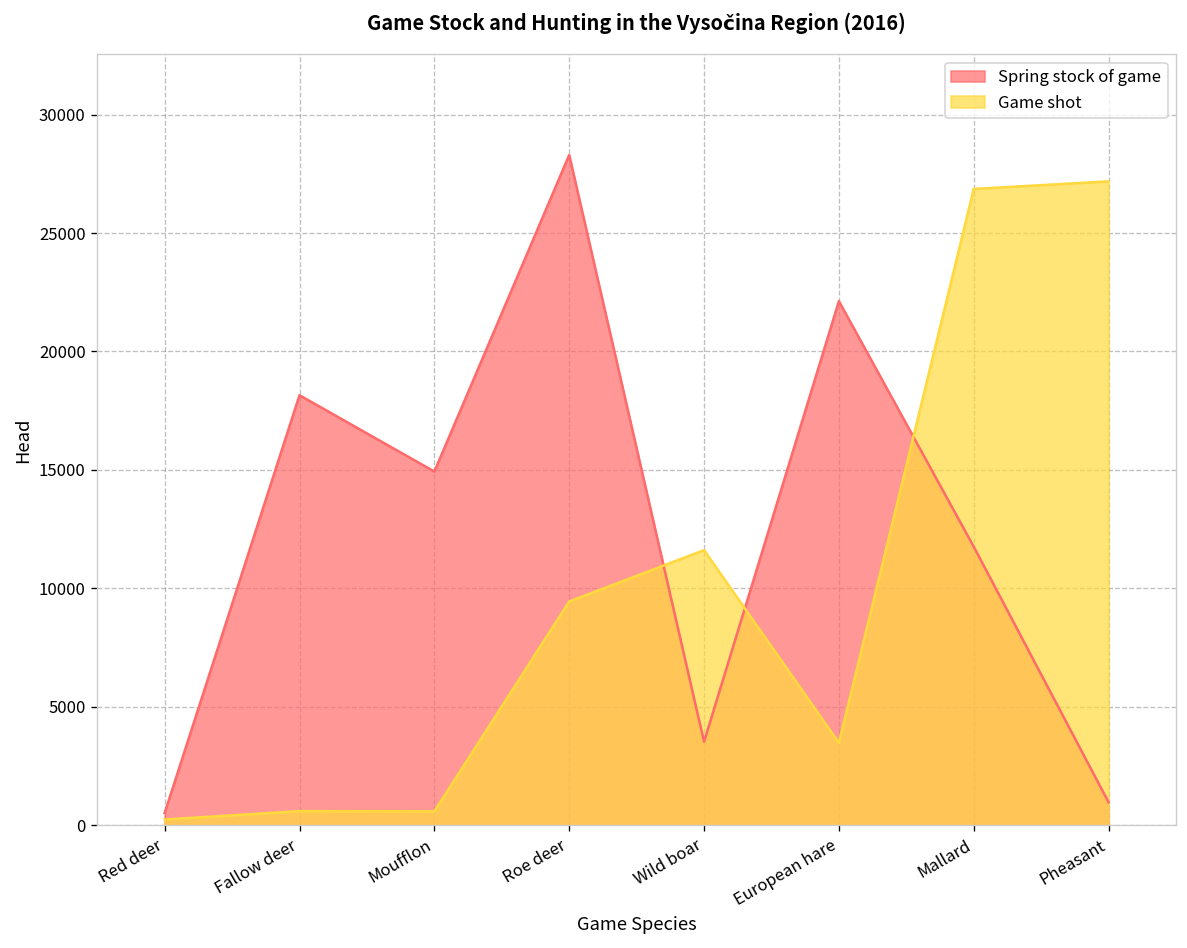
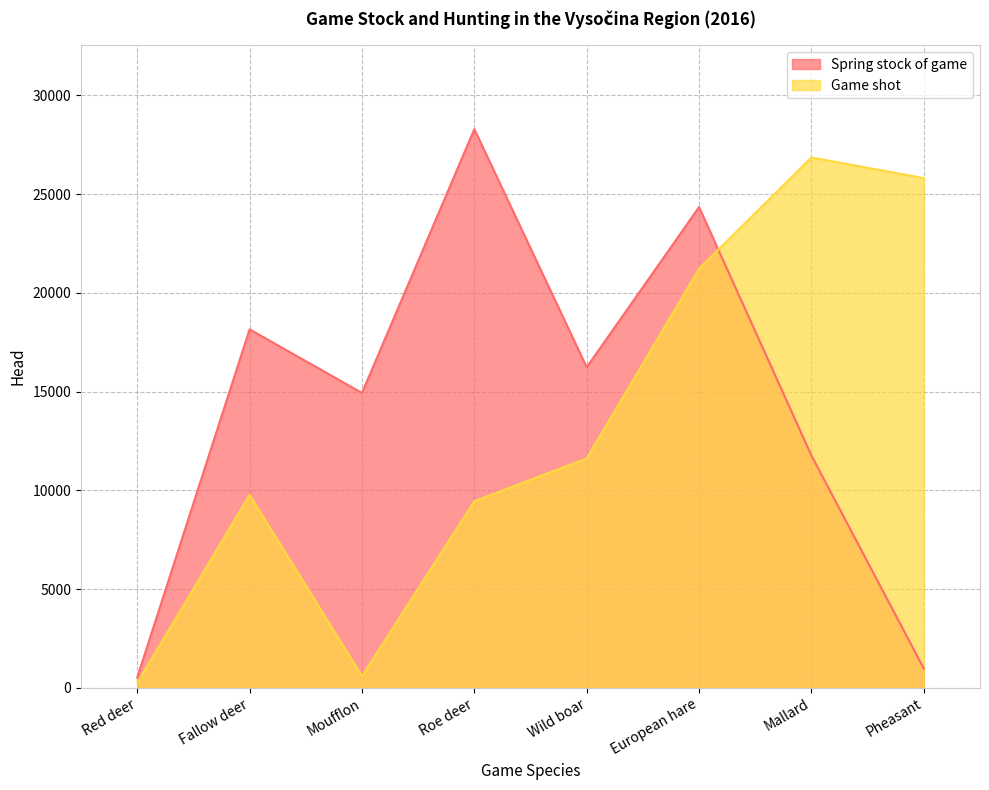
Game shot, Fallow deer: 600 -> 9800
Spring stock of game, Wild boar: 3500 -> 16200
Spring stock of game, European hare: 22100 -> 24300
Game shot, European hare: 3500 -> 21200
Game shot, Pheasant: 27200 -> 25800
